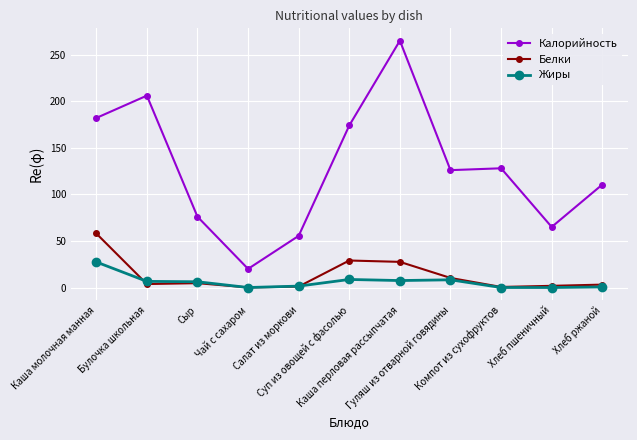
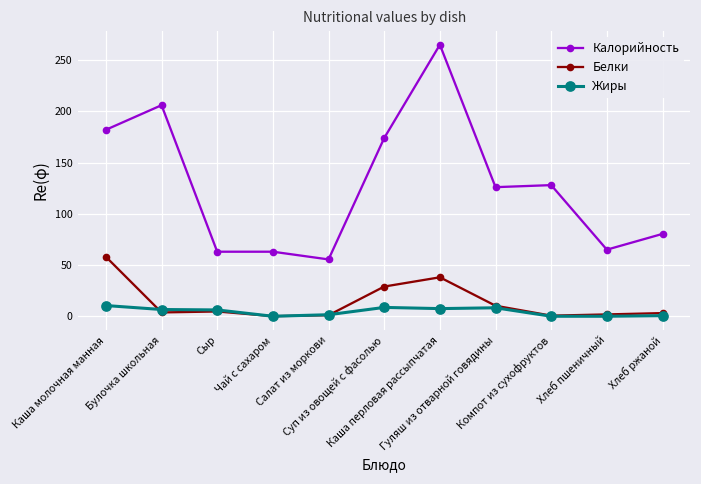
Жиры, Каша молочная манная: 30 -> 10
Калорийность, Сыр: 80 -> 60
Калорийность, Чай с сахаром: 20 -> 60
Белки, Каша перловая рассыпчатая: 30 -> 40
Калорийность, Хлеб ржаной: 110 -> 80
